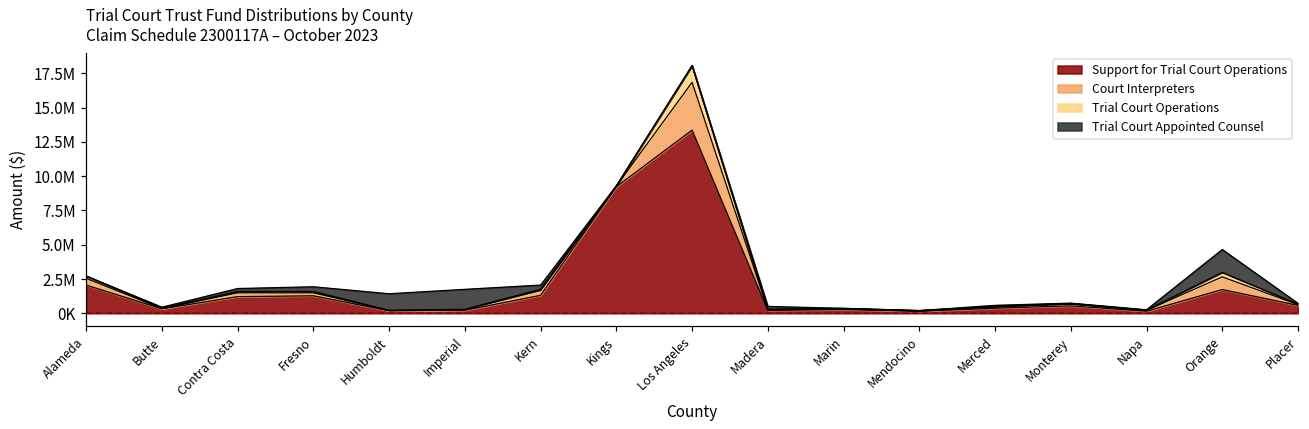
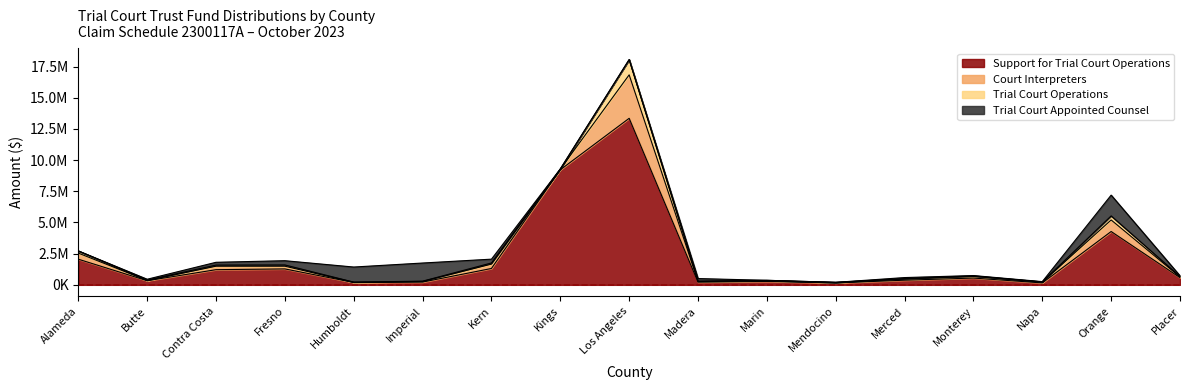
Support for Trial Court Operations, Orange: 1700000 -> 4300000
